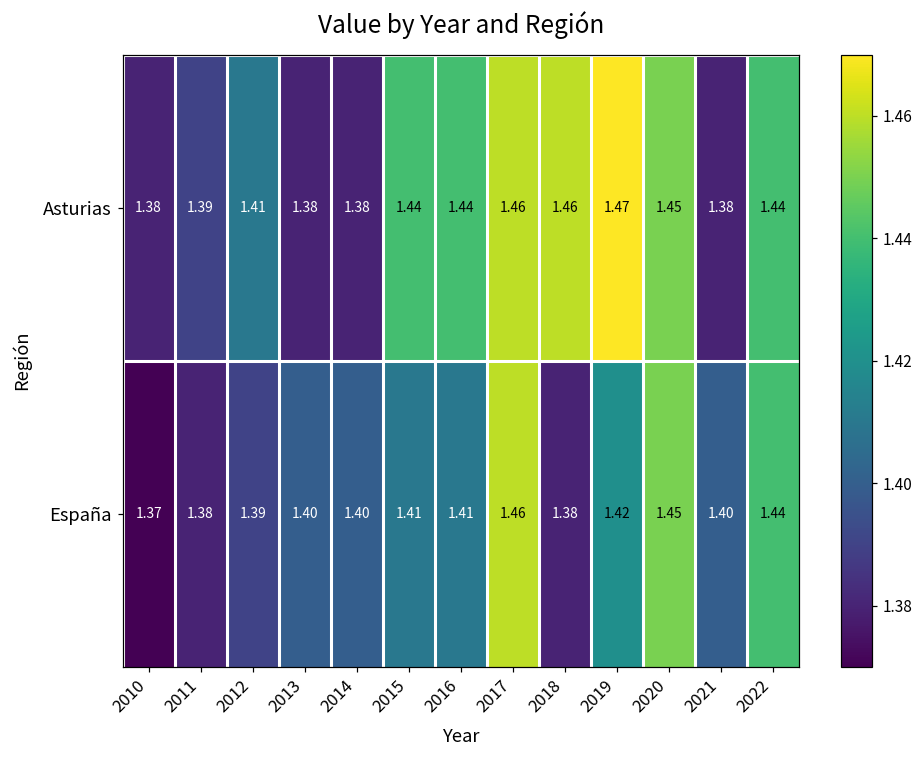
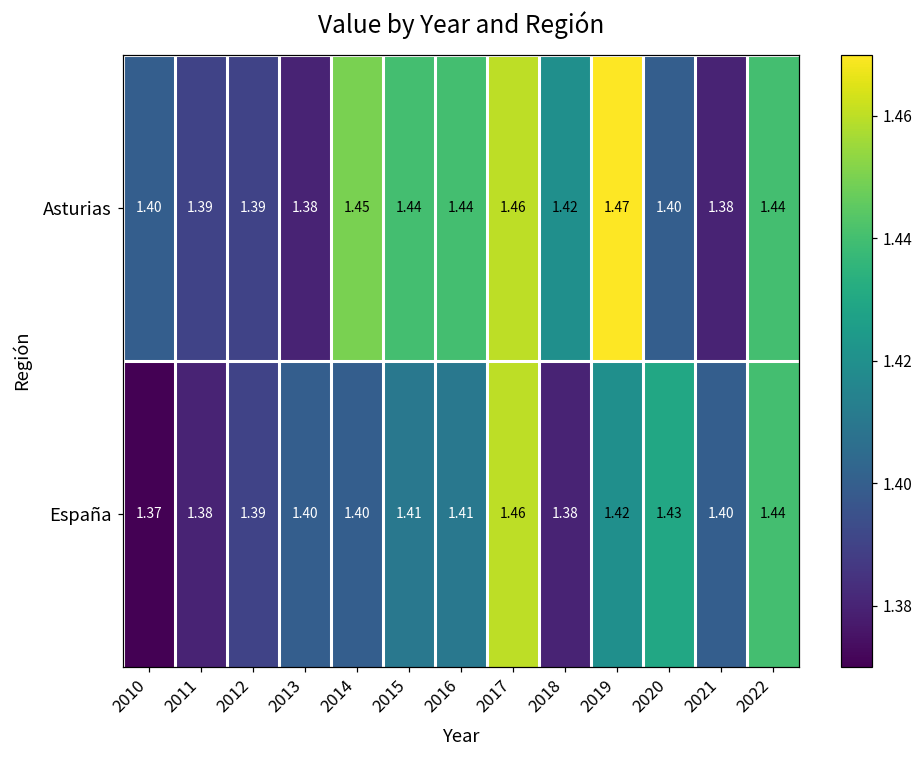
Asturias, 2010: 1.38 -> 1.40
Asturias, 2012: 1.41 -> 1.39
Asturias, 2014: 1.38 -> 1.45
Asturias, 2018: 1.46 -> 1.42
Asturias, 2020: 1.45 -> 1.40
España, 2020: 1.45 -> 1.43
